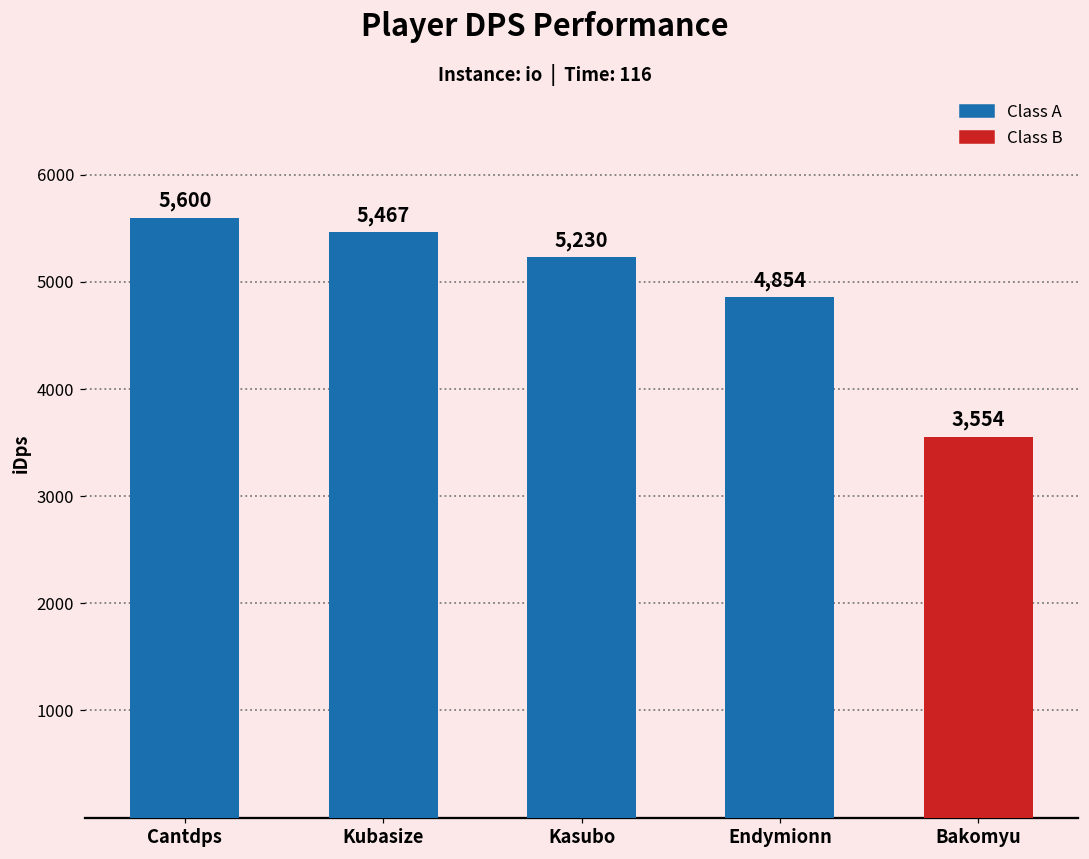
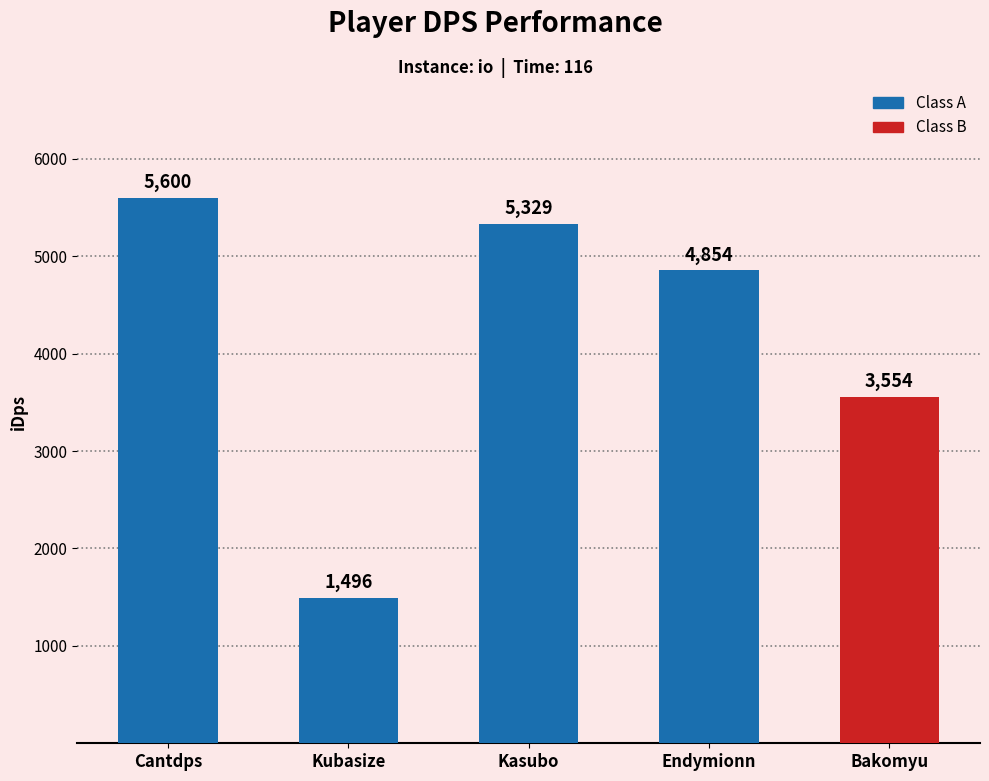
Kubasize: 5,467 -> 1,496
Kasubo: 5,230 -> 5,329
